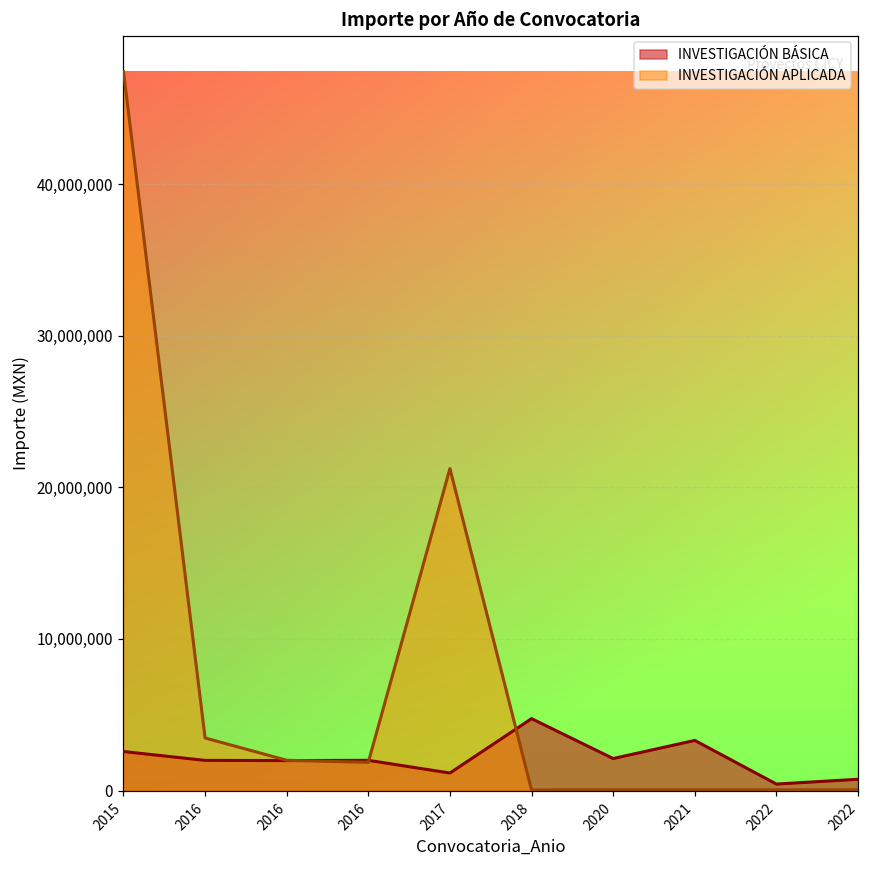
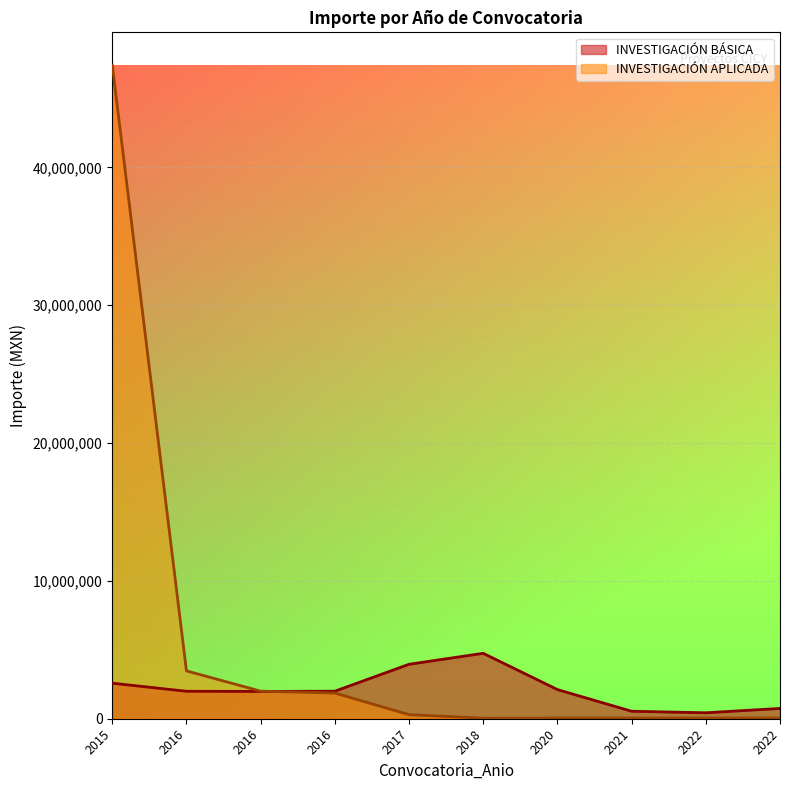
INVESTIGACIÓN BÁSICA, 2017: 1,200,000 -> 4,000,000
INVESTIGACIÓN APLICADA, 2017: 21,200,000 -> 300,000
INVESTIGACIÓN BÁSICA, 2021: 3,300,000 -> 500,000
